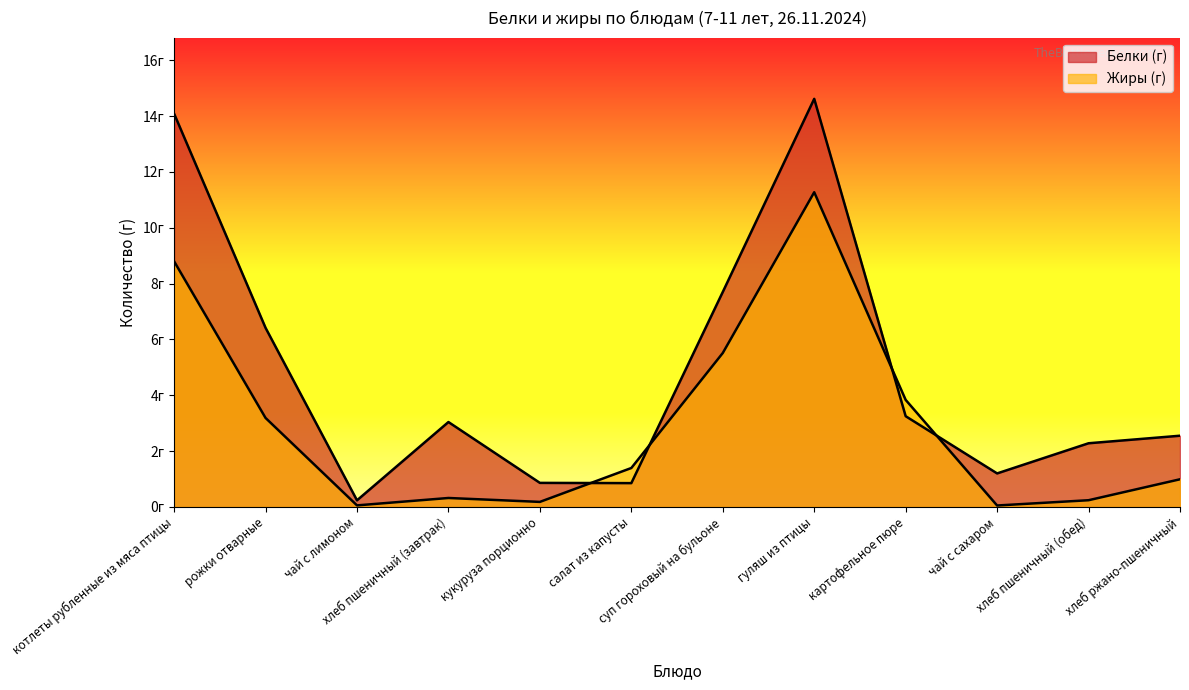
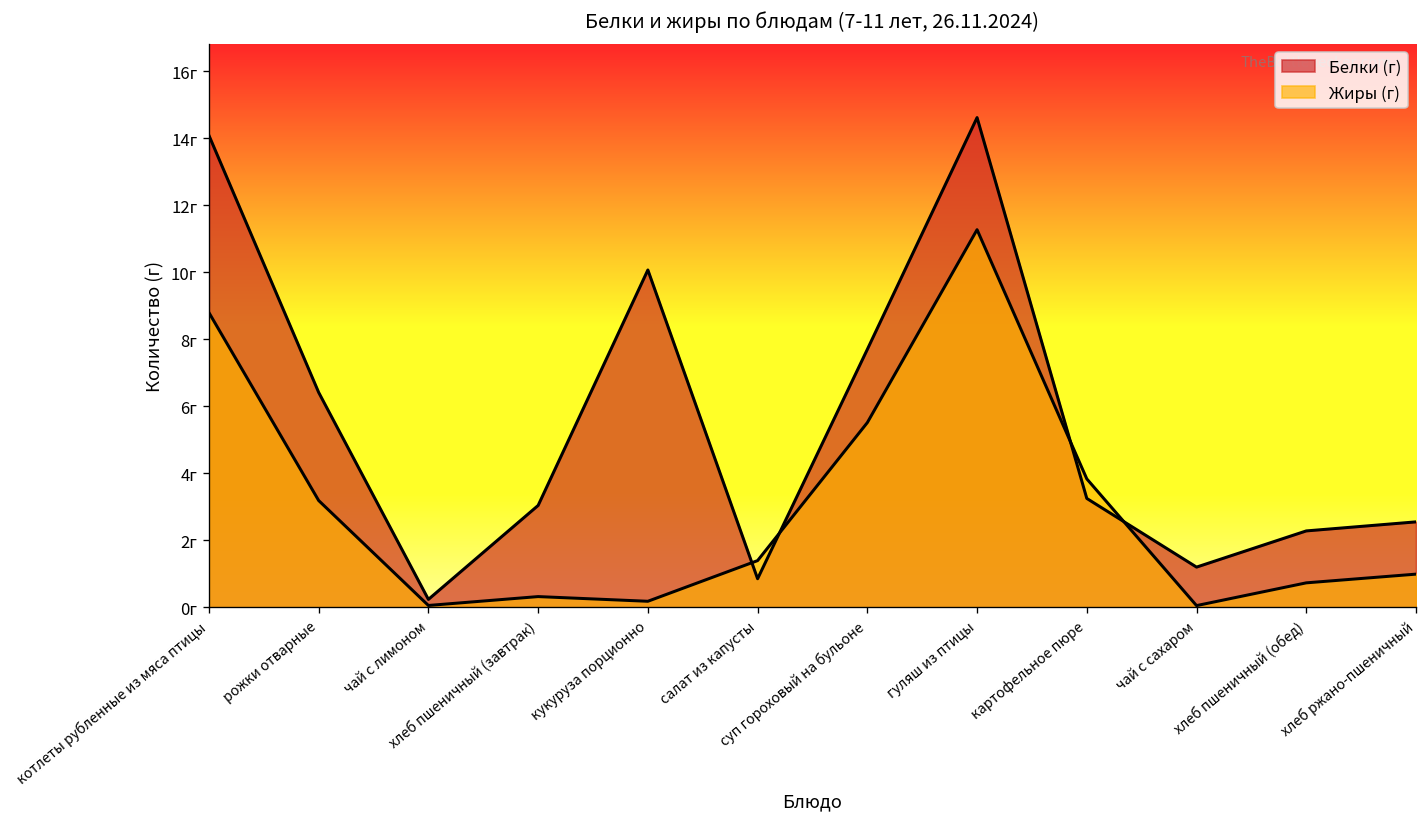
Белки (г), кукуруза порционно: 0.9г -> 10.1г
Жиры (г), хлеб пшеничный (обед): 0.2г -> 0.7г
